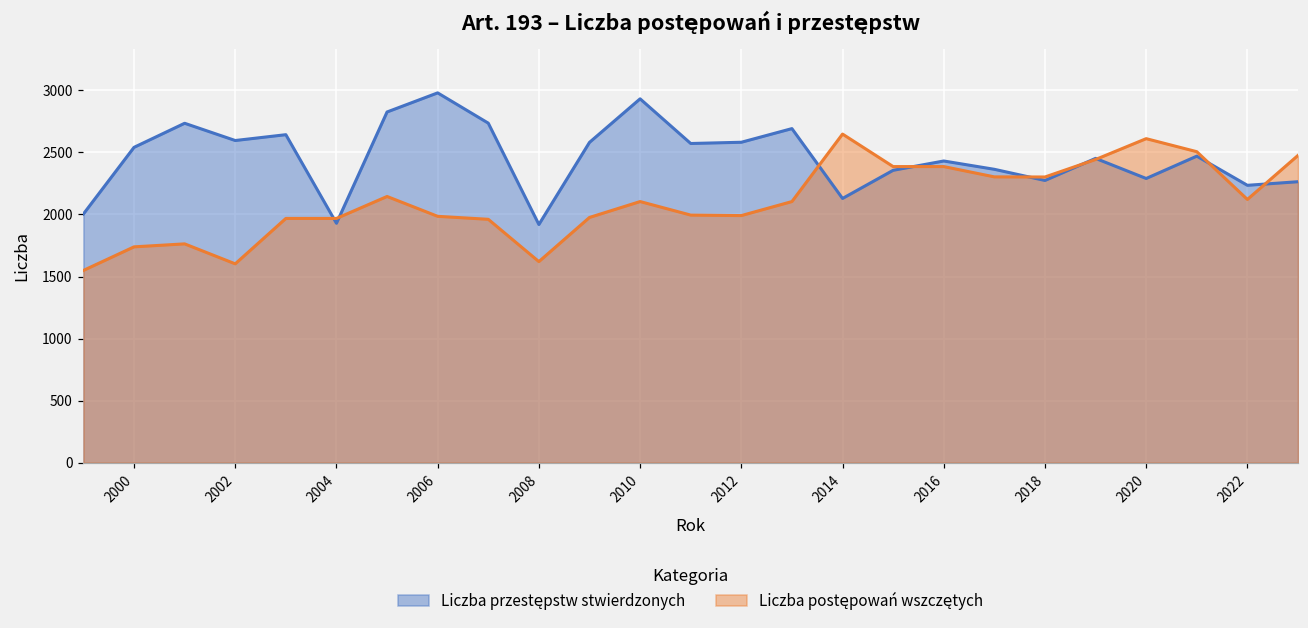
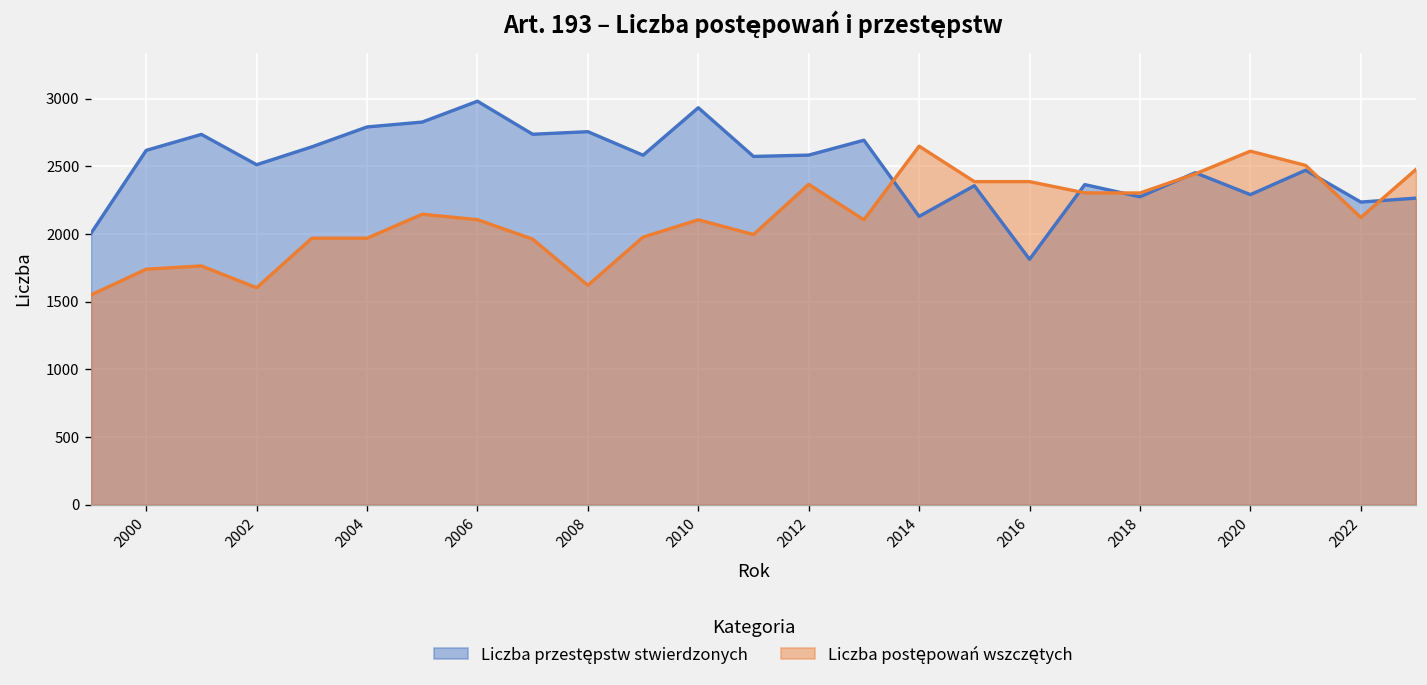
Liczba przestępstw stwierdzonych, 2000: 2540 -> 2620
Liczba przestępstw stwierdzonych, 2002: 2600 -> 2510
Liczba przestępstw stwierdzonych, 2004: 1930 -> 2790
Liczba postępowań wszczętych, 2006: 1990 -> 2110
Liczba przestępstw stwierdzonych, 2008: 1920 -> 2760
Liczba postępowań wszczętych, 2012: 1990 -> 2370
Liczba przestępstw stwierdzonych, 2016: 2430 -> 1810
